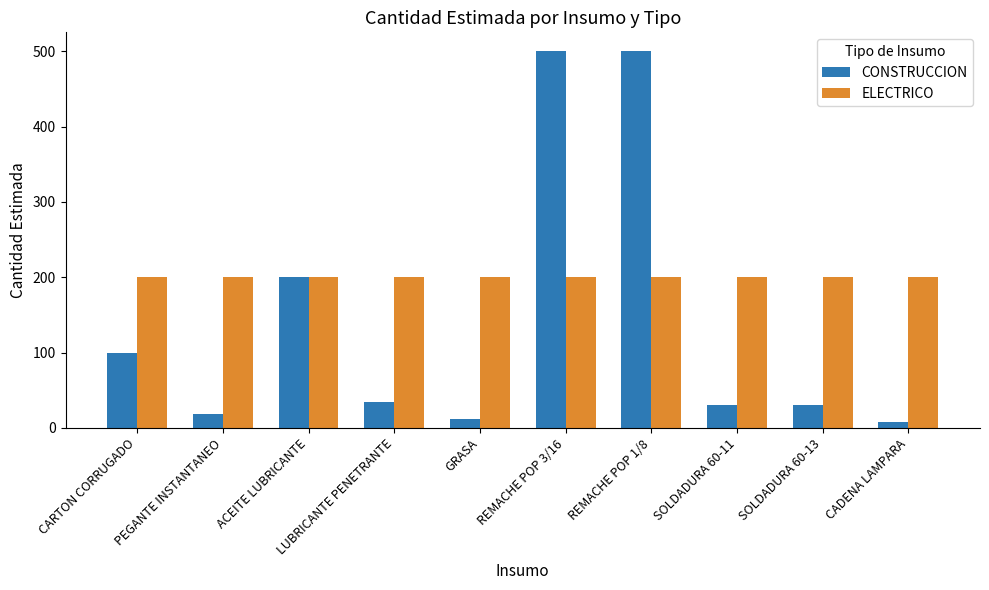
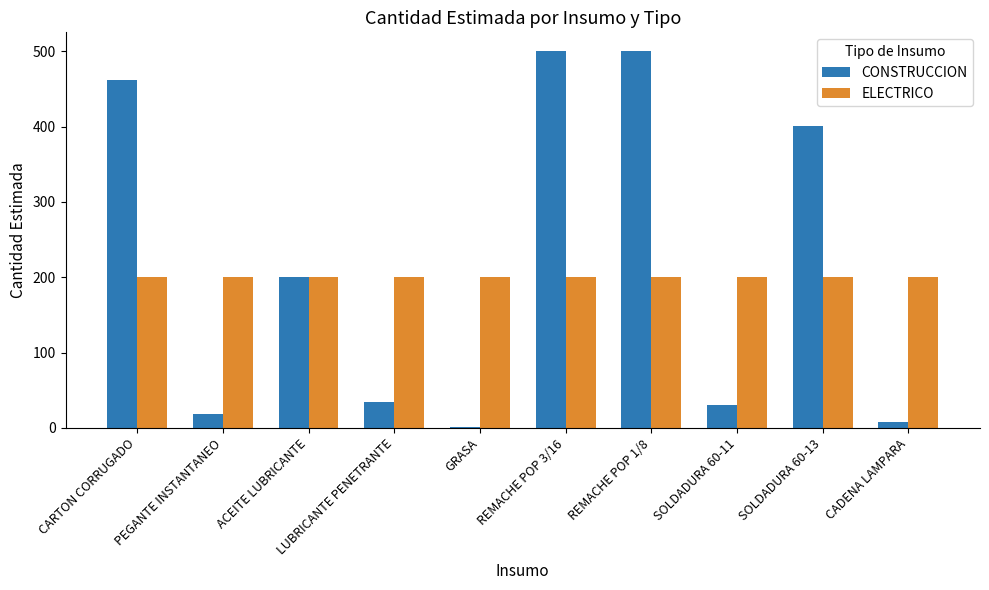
CONSTRUCCION, CARTON CORRUGADO: 100 -> 460
CONSTRUCCION, GRASA: 10 -> 0
CONSTRUCCION, SOLDADURA 60-13: 30 -> 400
